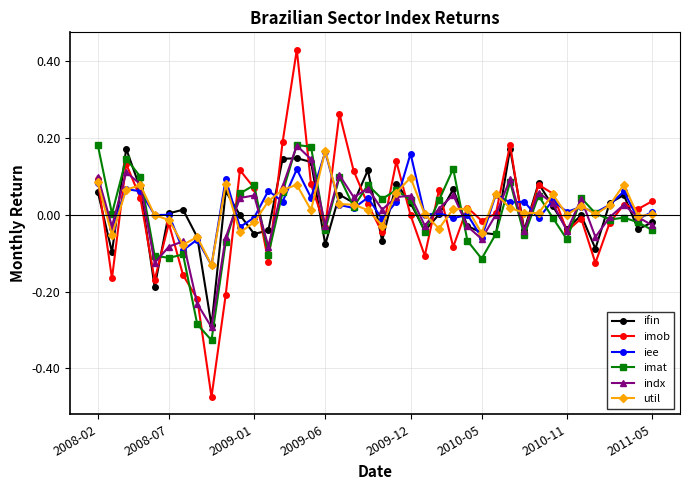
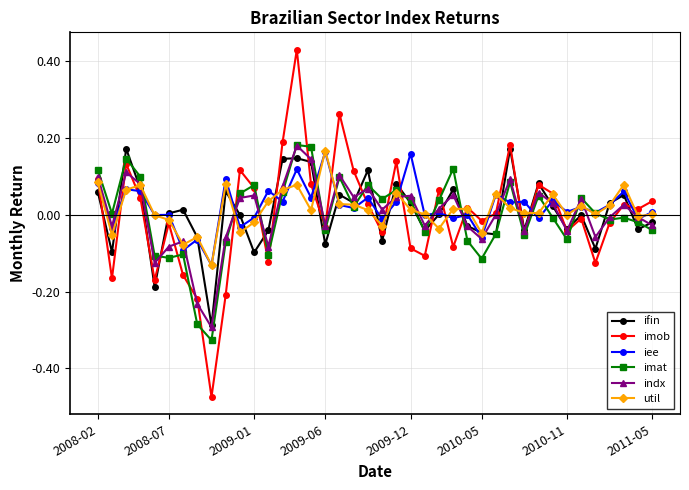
imat, 2008-02: 0.18 -> 0.12
ifin, 2009-01: -0.05 -> -0.10
imob, 2009-12: 0.00 -> -0.09
util, 2009-12: 0.10 -> 0.01
